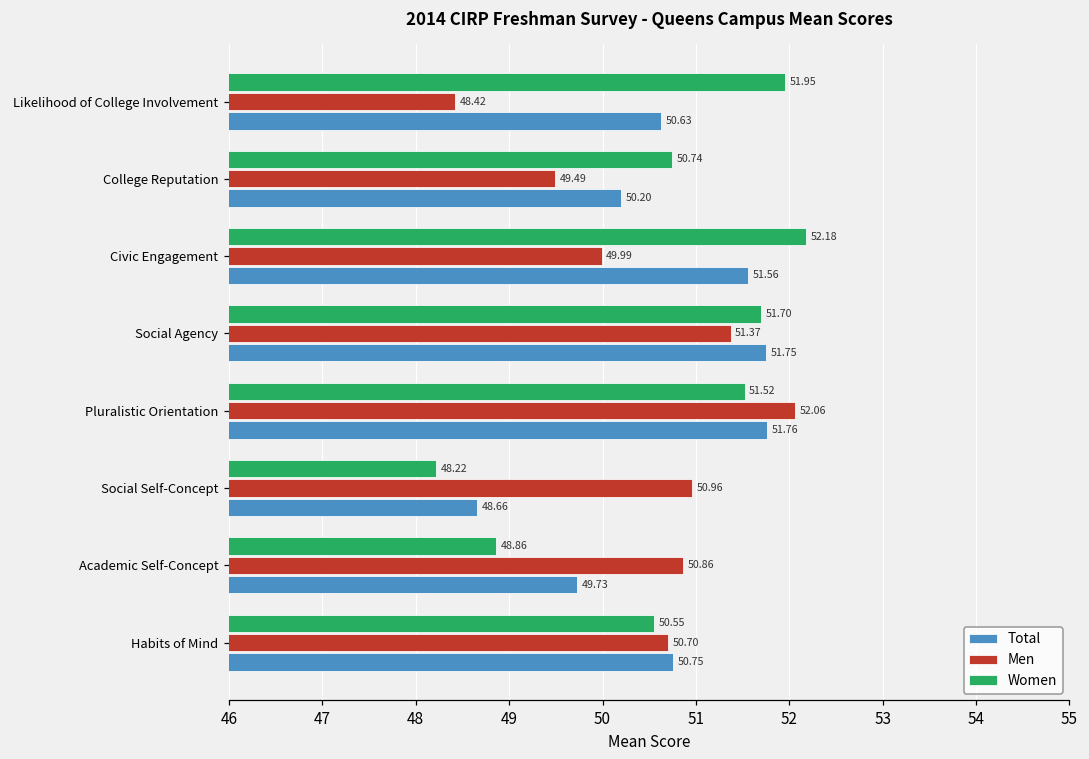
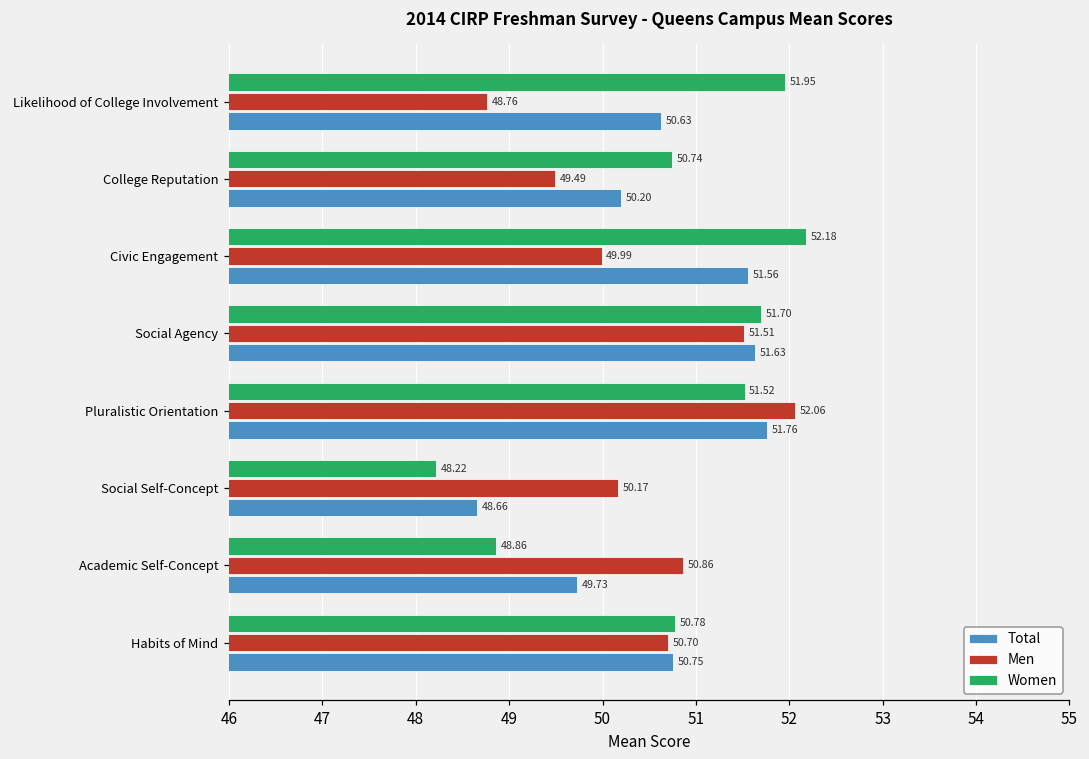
Men, Likelihood of College Involvement: 48.42 -> 48.76
Men, Social Agency: 51.37 -> 51.51
Total, Social Agency: 51.75 -> 51.63
Men, Social Self-Concept: 50.96 -> 50.17
Women, Habits of Mind: 50.55 -> 50.78
